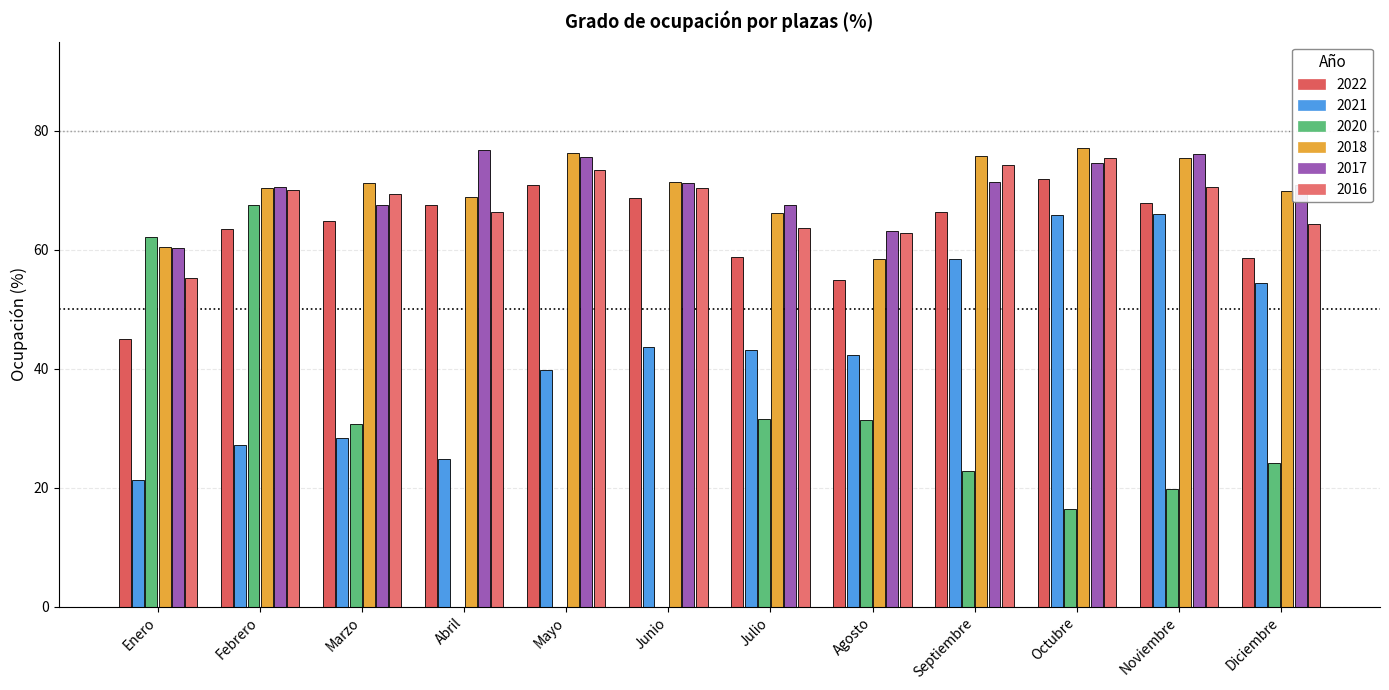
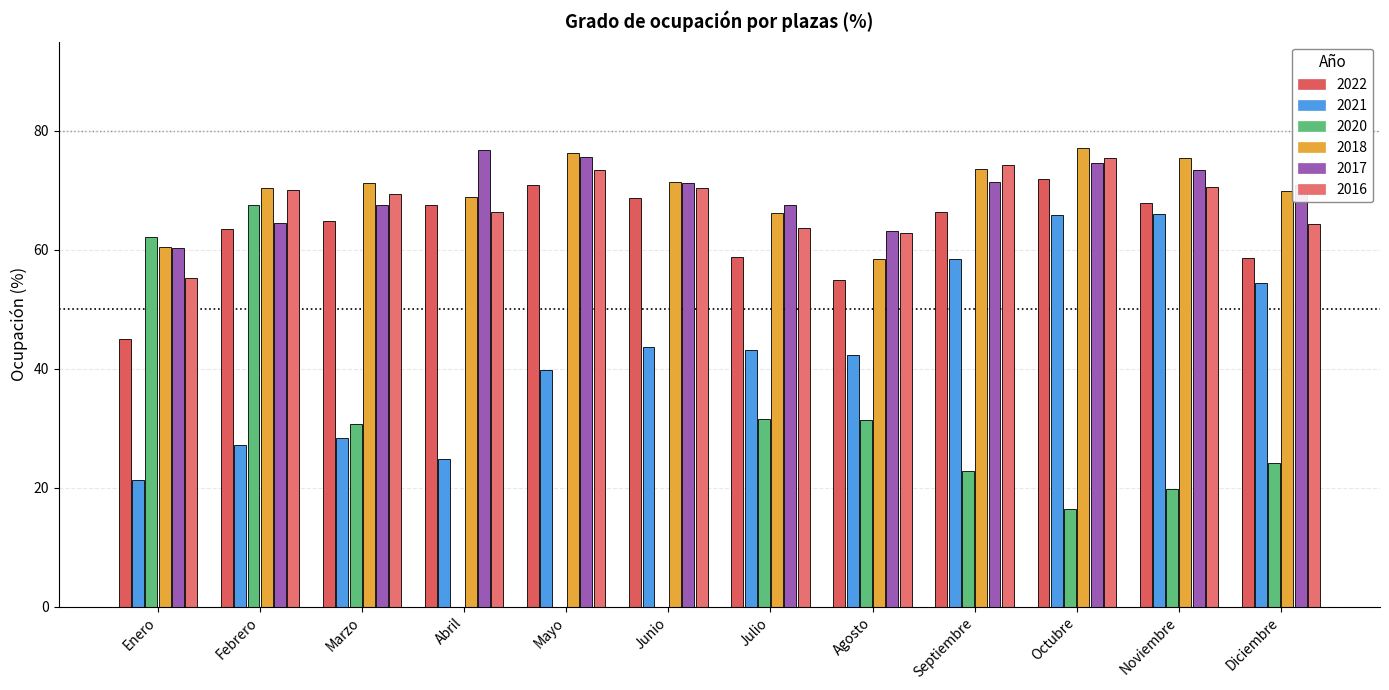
2017, Febrero: 71 -> 65
2018, Septiembre: 76 -> 74
2017, Noviembre: 76 -> 73
